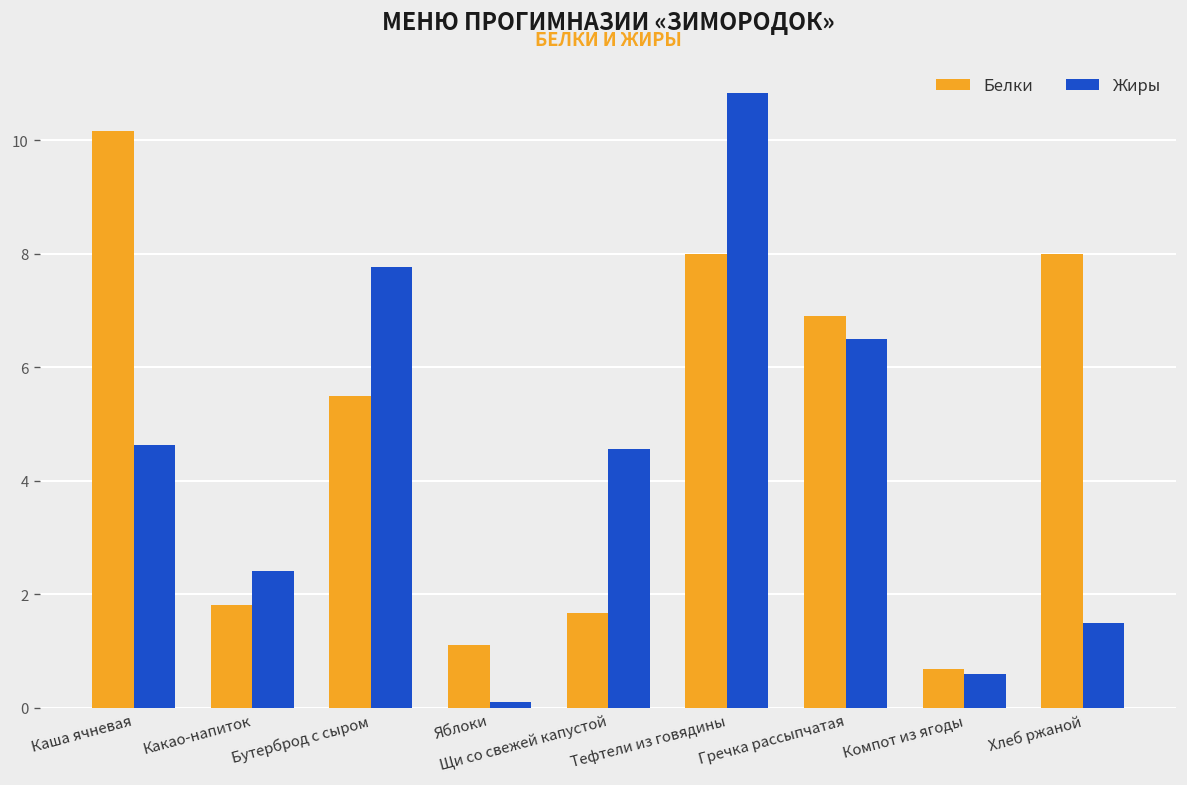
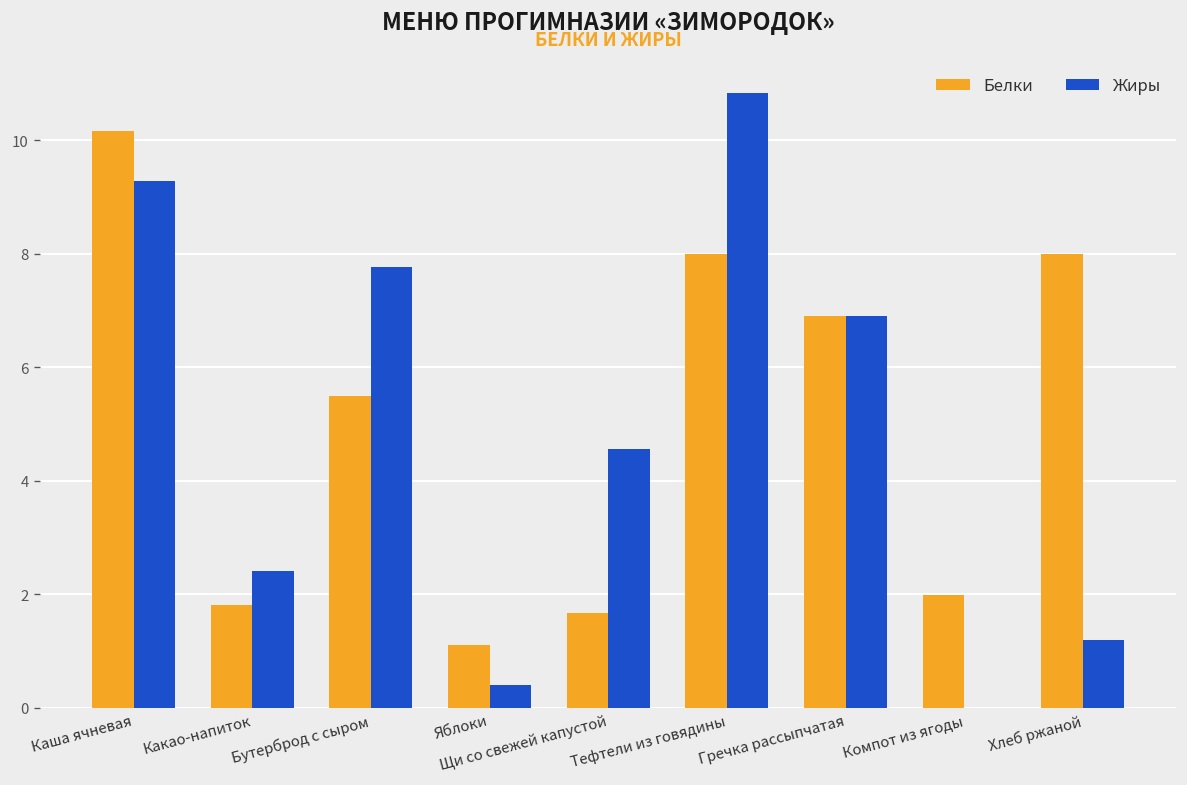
Жиры, Каша ячневая: 4.6 -> 9.3
Жиры, Яблоки: 0.1 -> 0.4
Жиры, Гречка рассыпчатая: 6.5 -> 6.9
Белки, Компот из ягоды: 0.7 -> 2.0
Жиры, Компот из ягоды: 0.6 -> 0.0
Жиры, Хлеб ржаной: 1.5 -> 1.2
